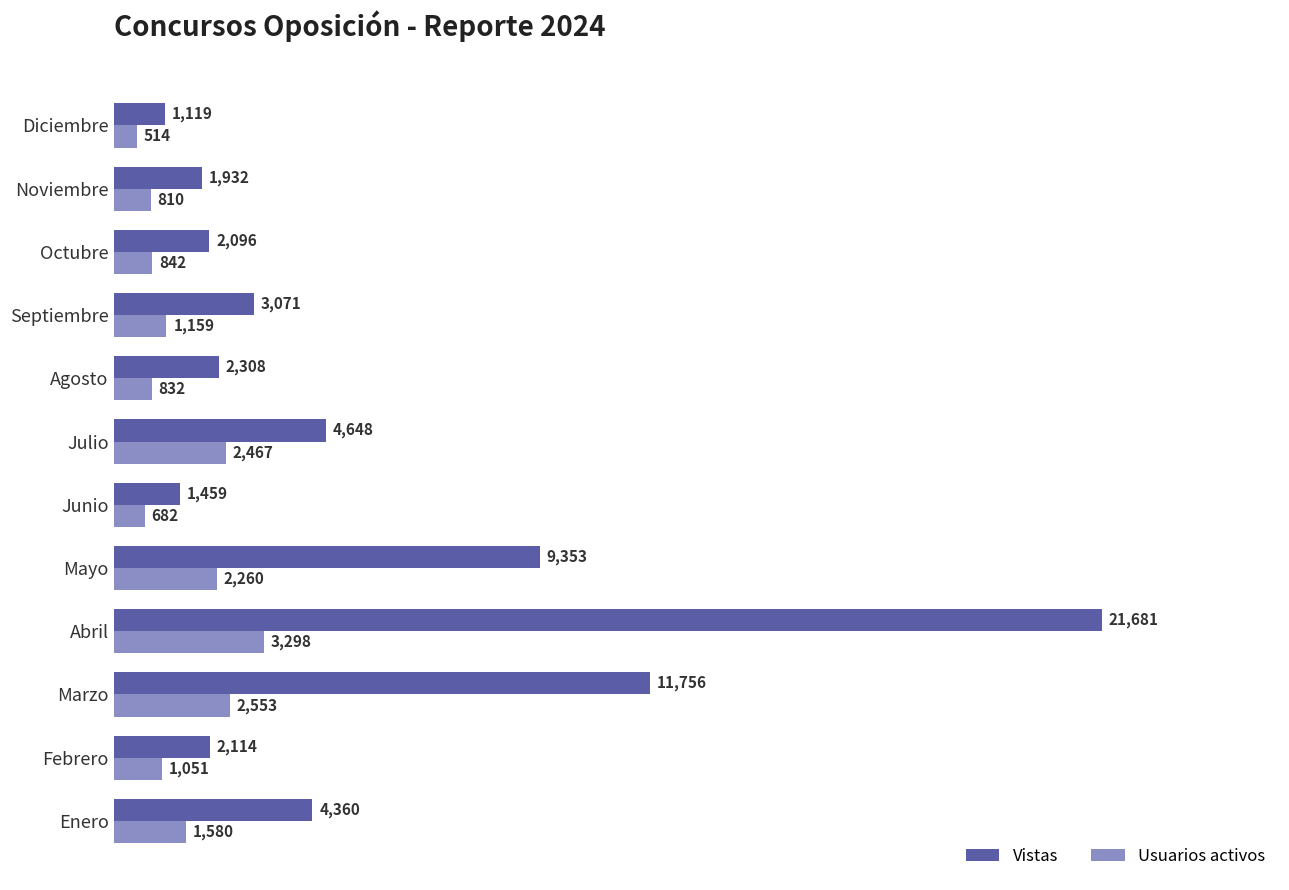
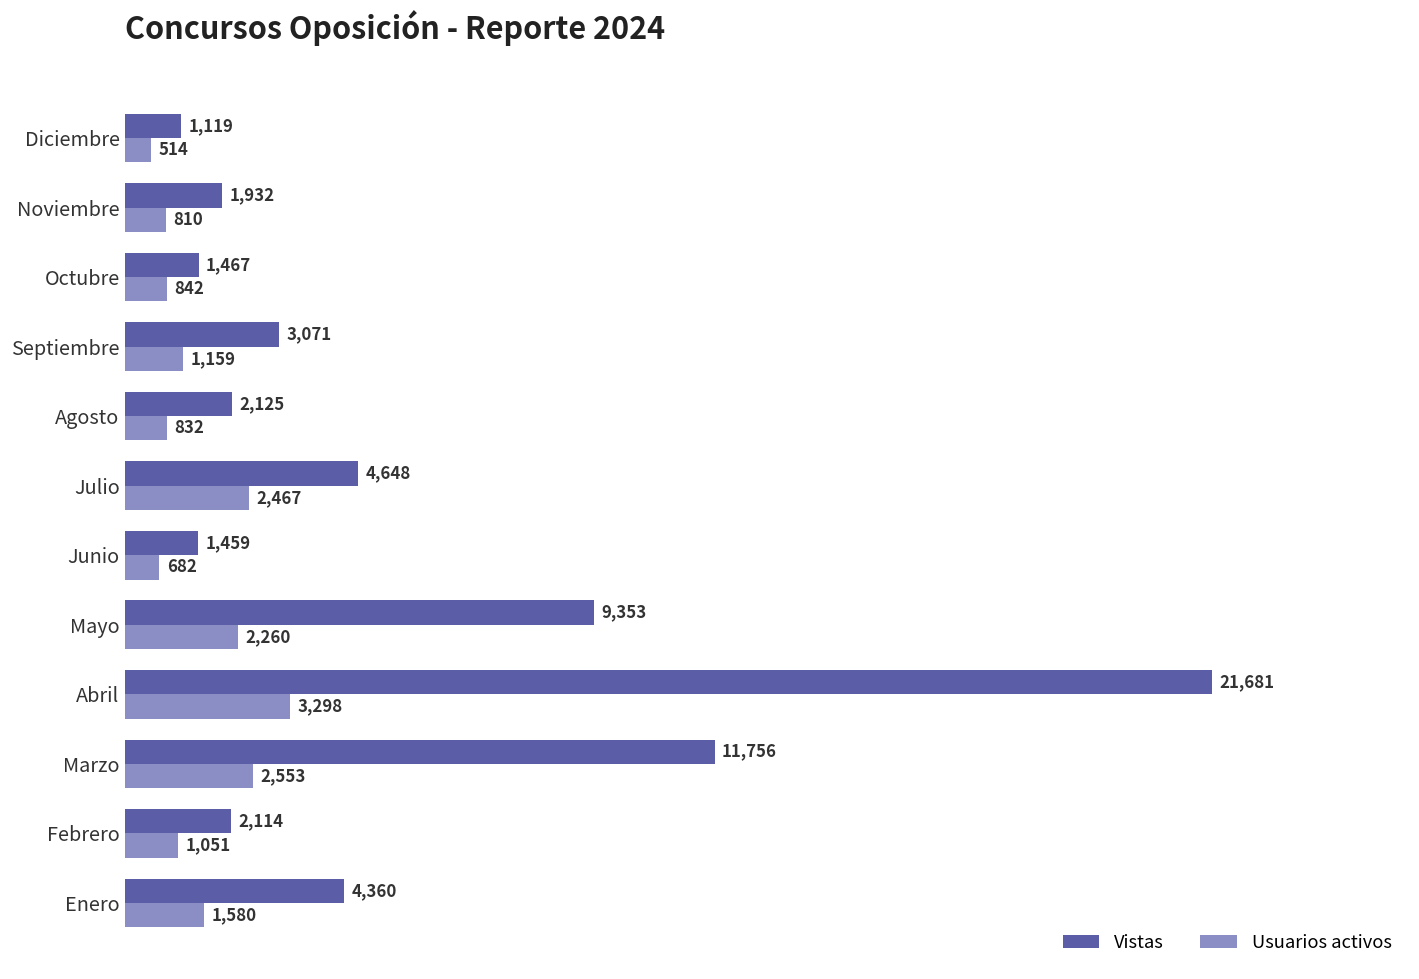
Vistas, Octubre: 2,096 -> 1,467
Vistas, Agosto: 2,308 -> 2,125
